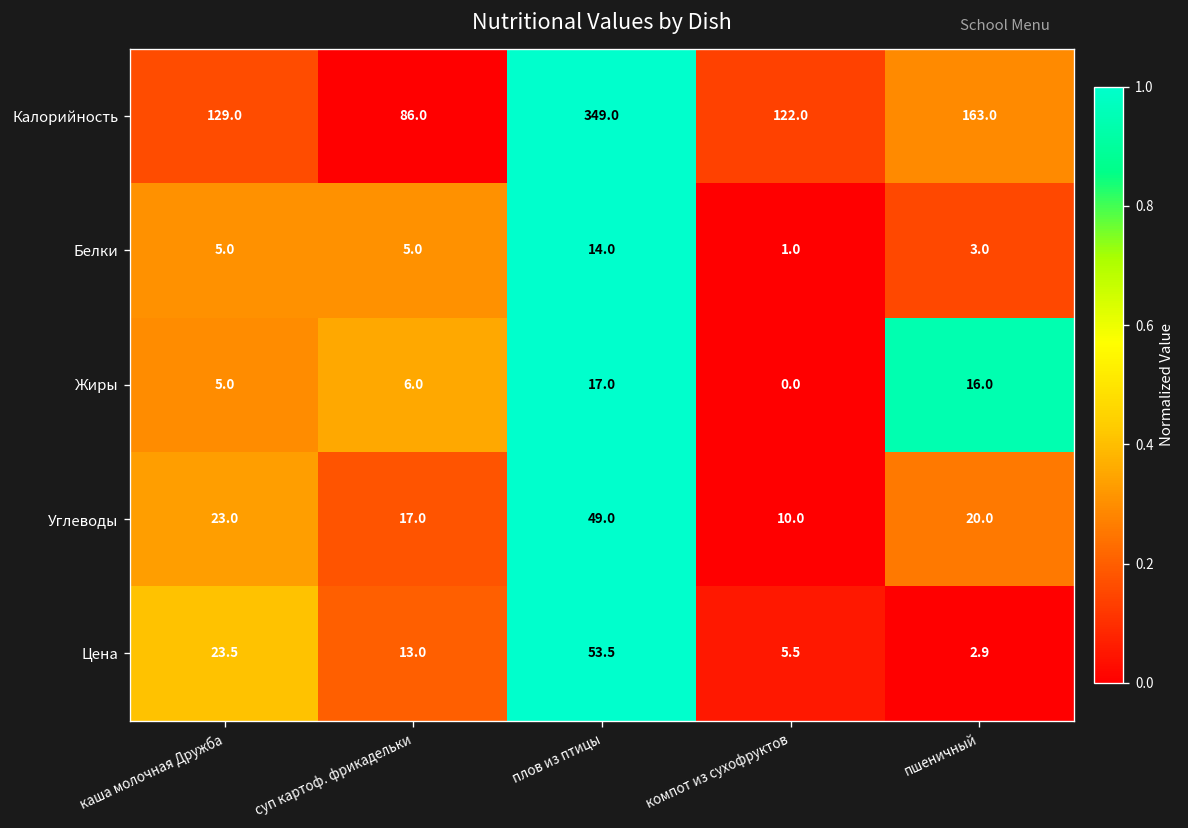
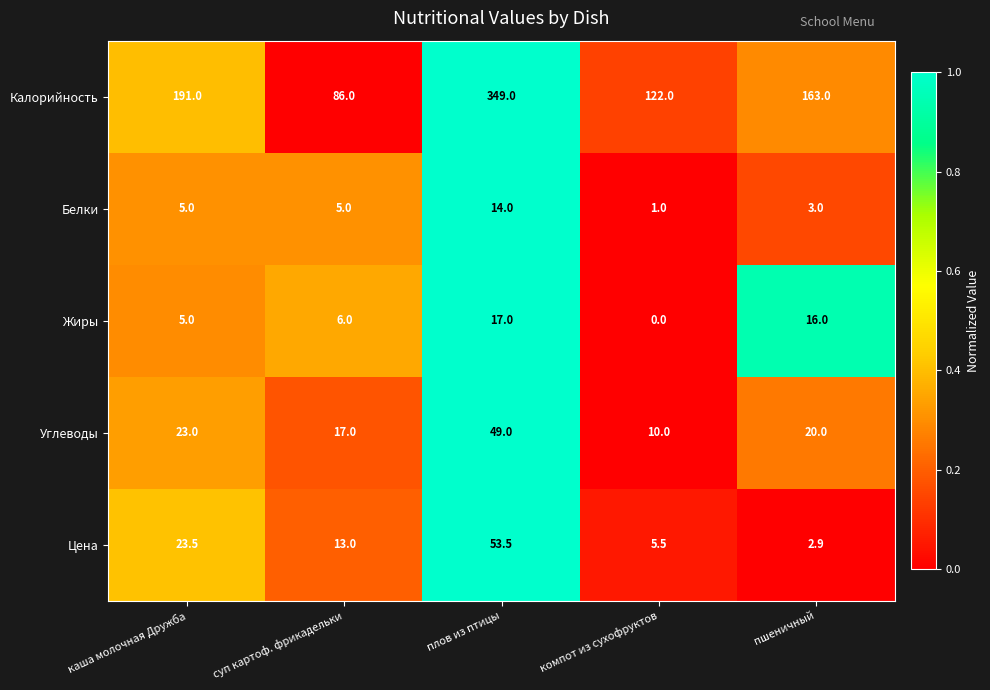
Калорийность, каша молочная Дружба: 129.0 -> 191.0
